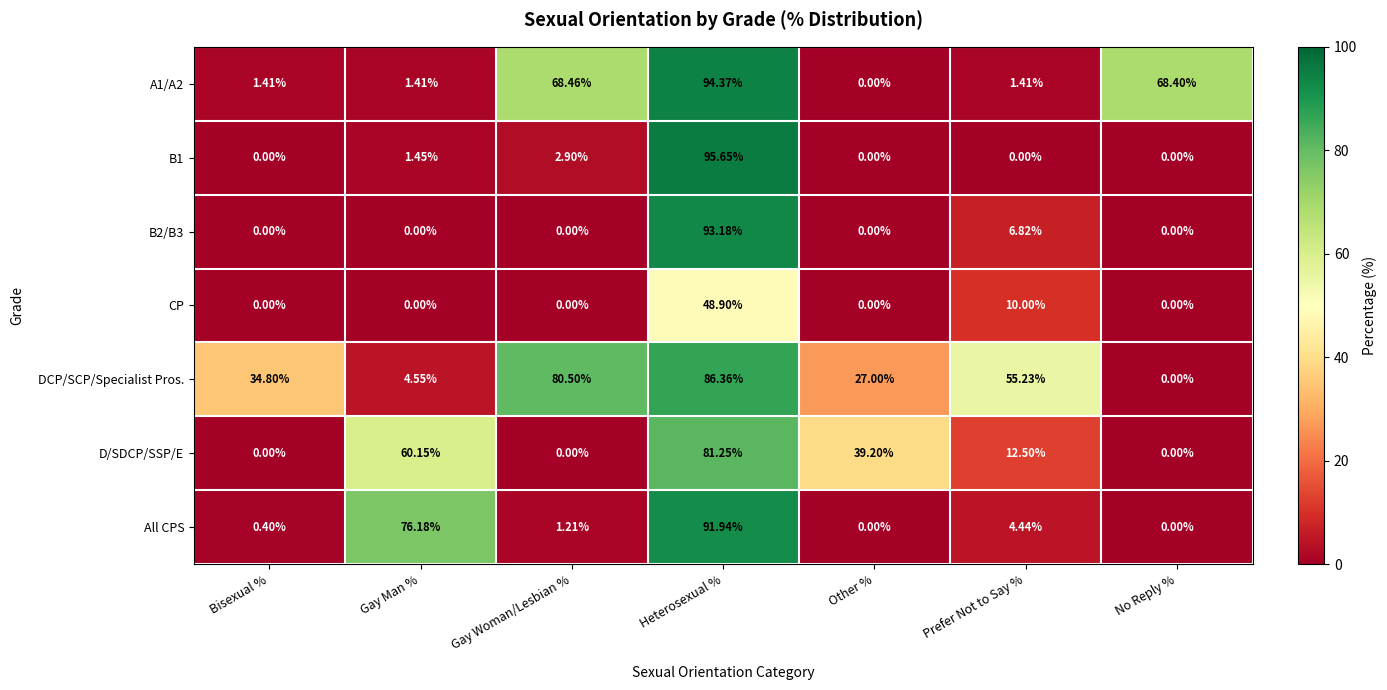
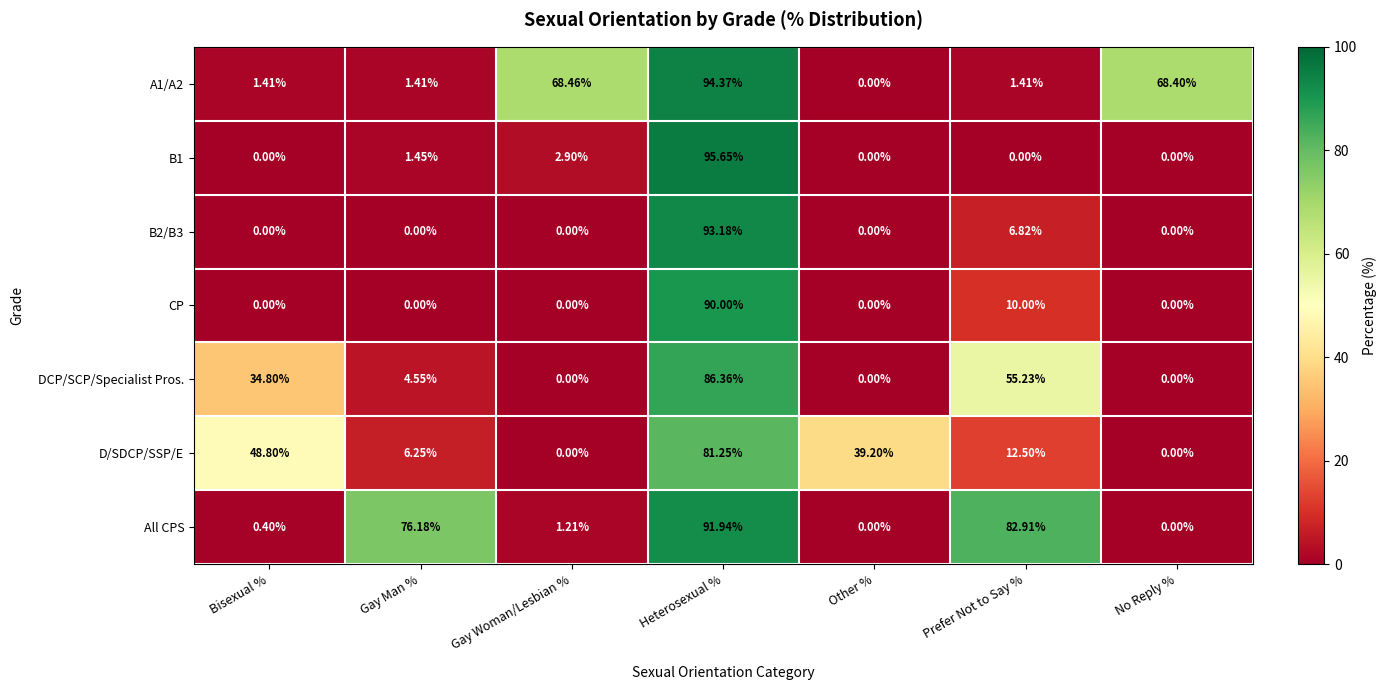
CP, Heterosexual %: 48.90% -> 90.00%
DCP/SCP/Specialist Pros., Gay Woman/Lesbian %: 80.50% -> 0.00%
DCP/SCP/Specialist Pros., Other %: 27.00% -> 0.00%
D/SDCP/SSP/E, Bisexual %: 0.00% -> 48.80%
D/SDCP/SSP/E, Gay Man %: 60.15% -> 6.25%
All CPS, Prefer Not to Say %: 4.44% -> 82.91%
